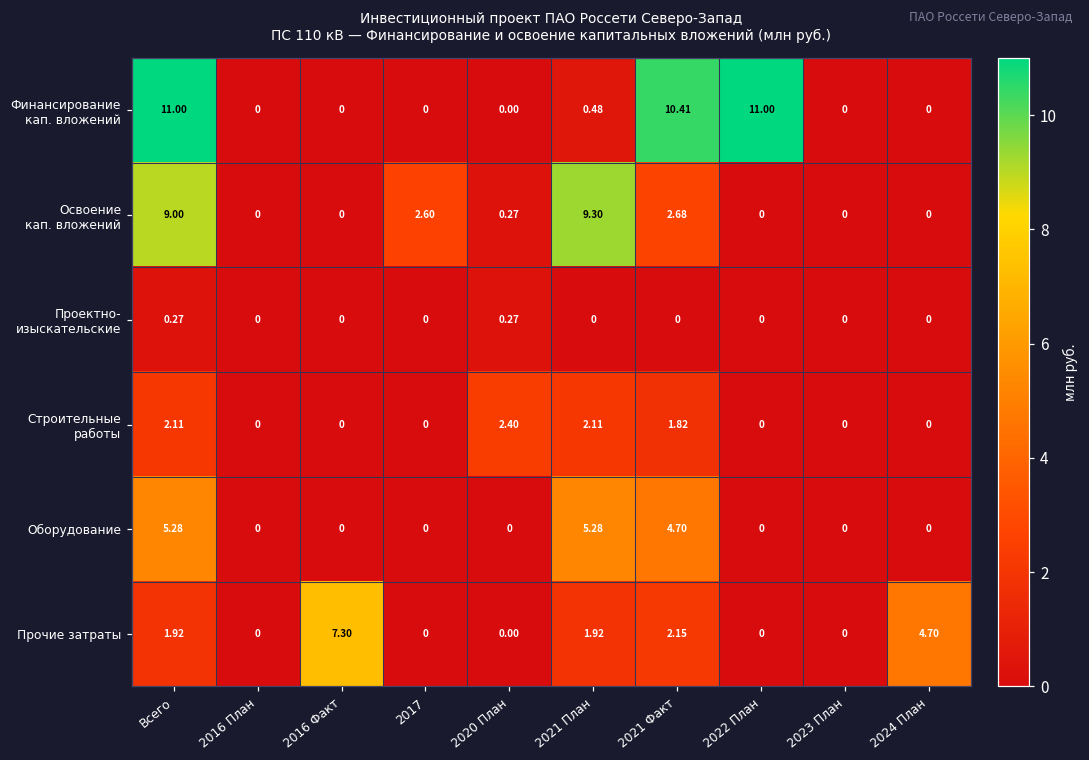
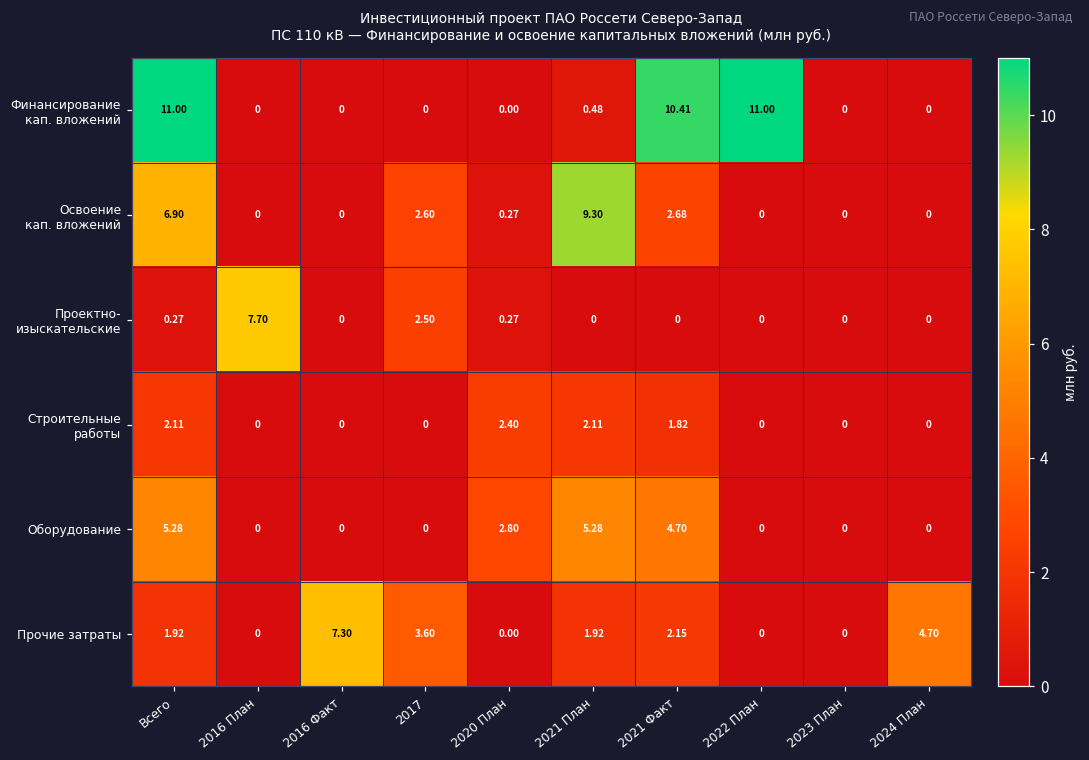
Освоение кап. вложений, Всего: 9.00 -> 6.90
Проектно- изыскательские, 2016 План: 0 -> 7.70
Проектно- изыскательские, 2017: 0 -> 2.50
Оборудование, 2020 План: 0 -> 2.80
Прочие затраты, 2017: 0 -> 3.60
